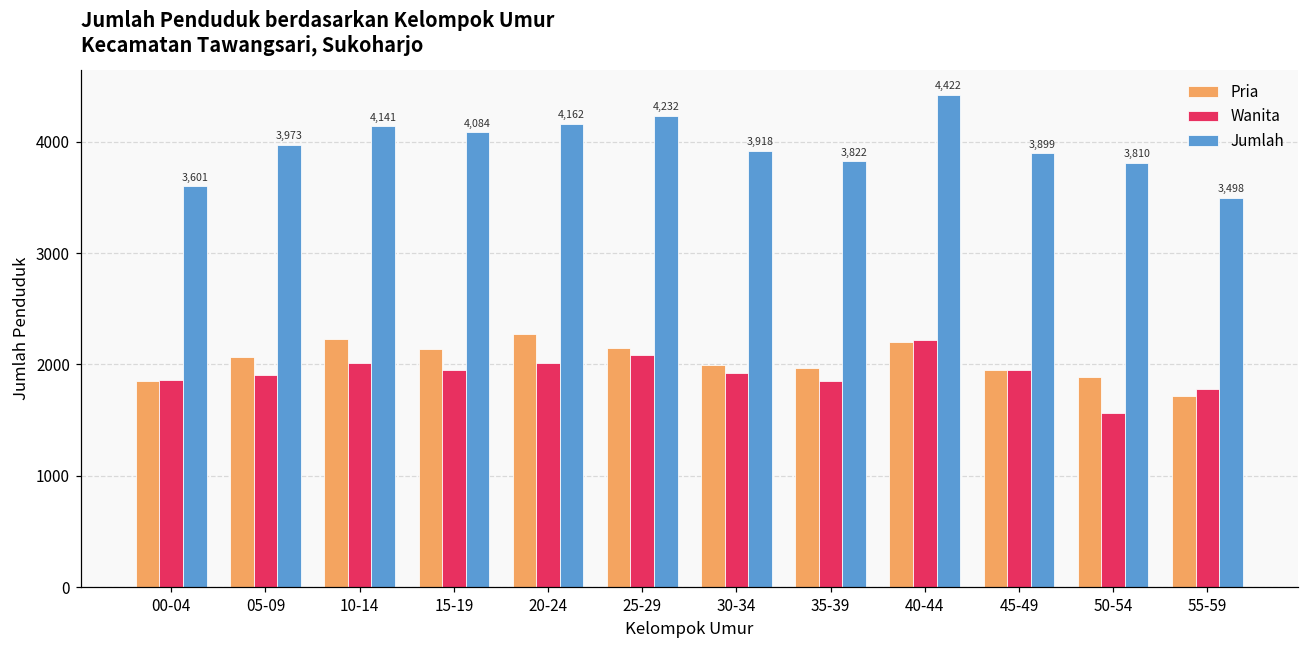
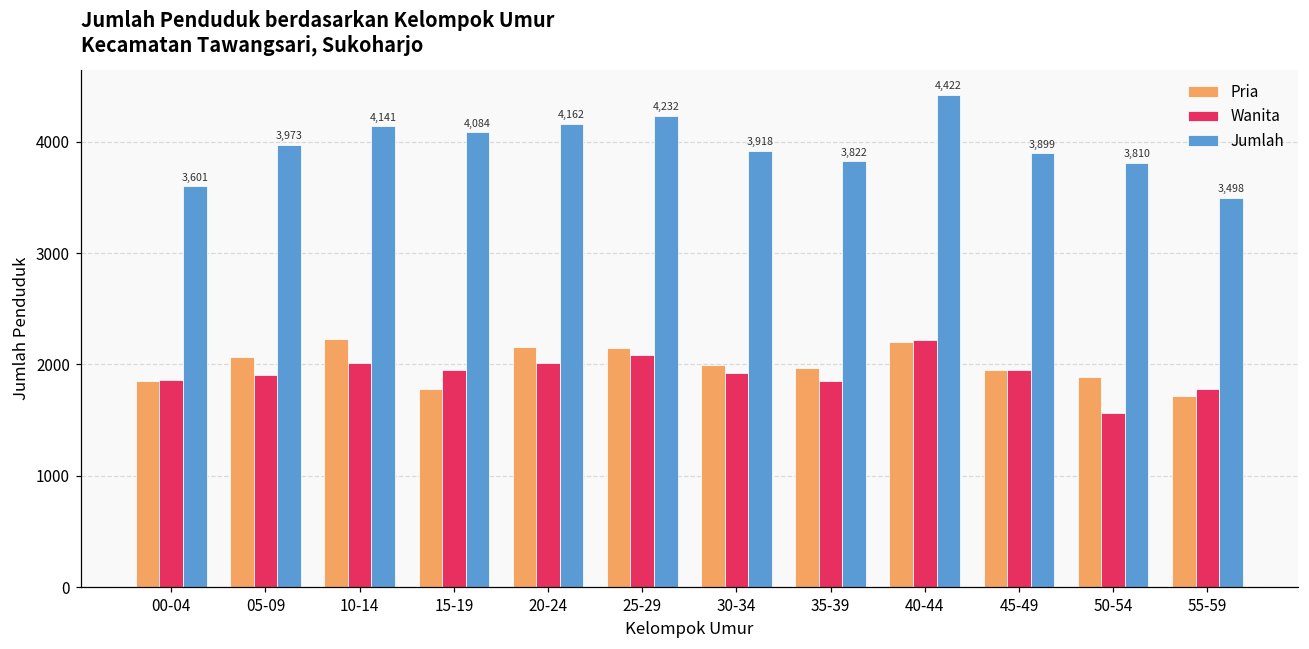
Pria, 15-19: 2140 -> 1780
Pria, 20-24: 2270 -> 2150
